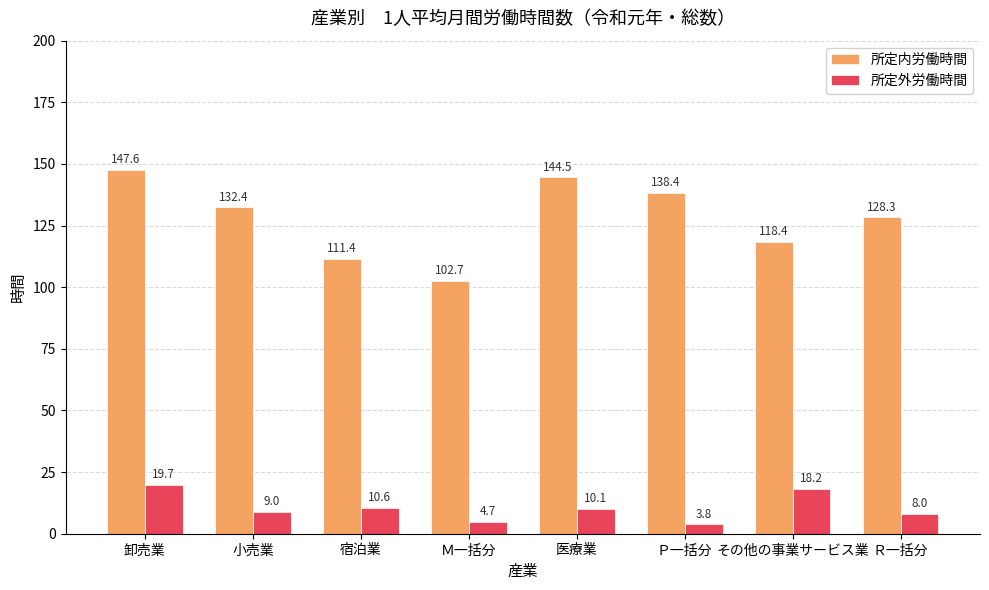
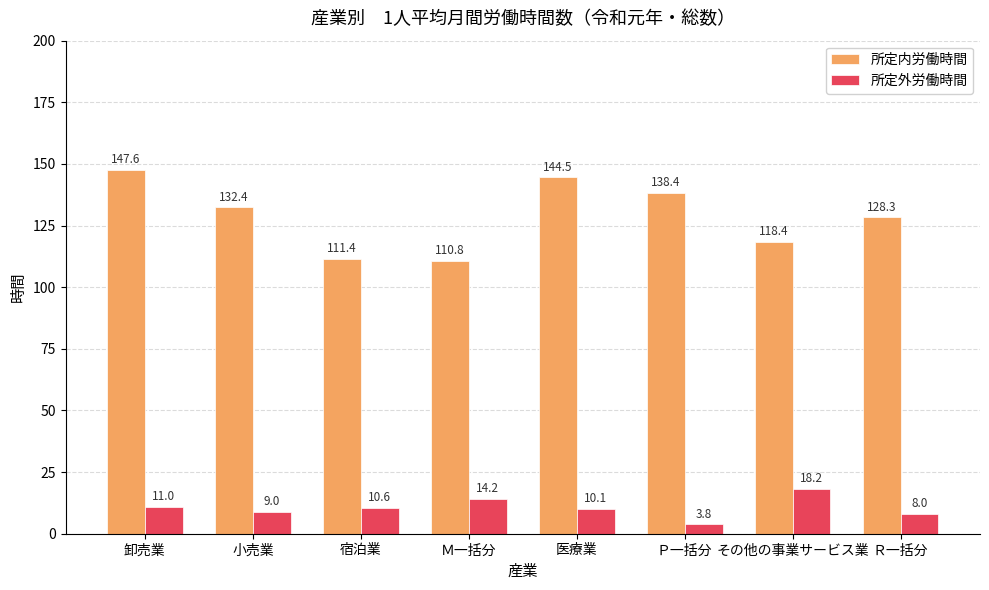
所定外労働時間, 卸売業: 19.7 -> 11.0
所定内労働時間, Ｍ一括分: 102.7 -> 110.8
所定外労働時間, Ｍ一括分: 4.7 -> 14.2
